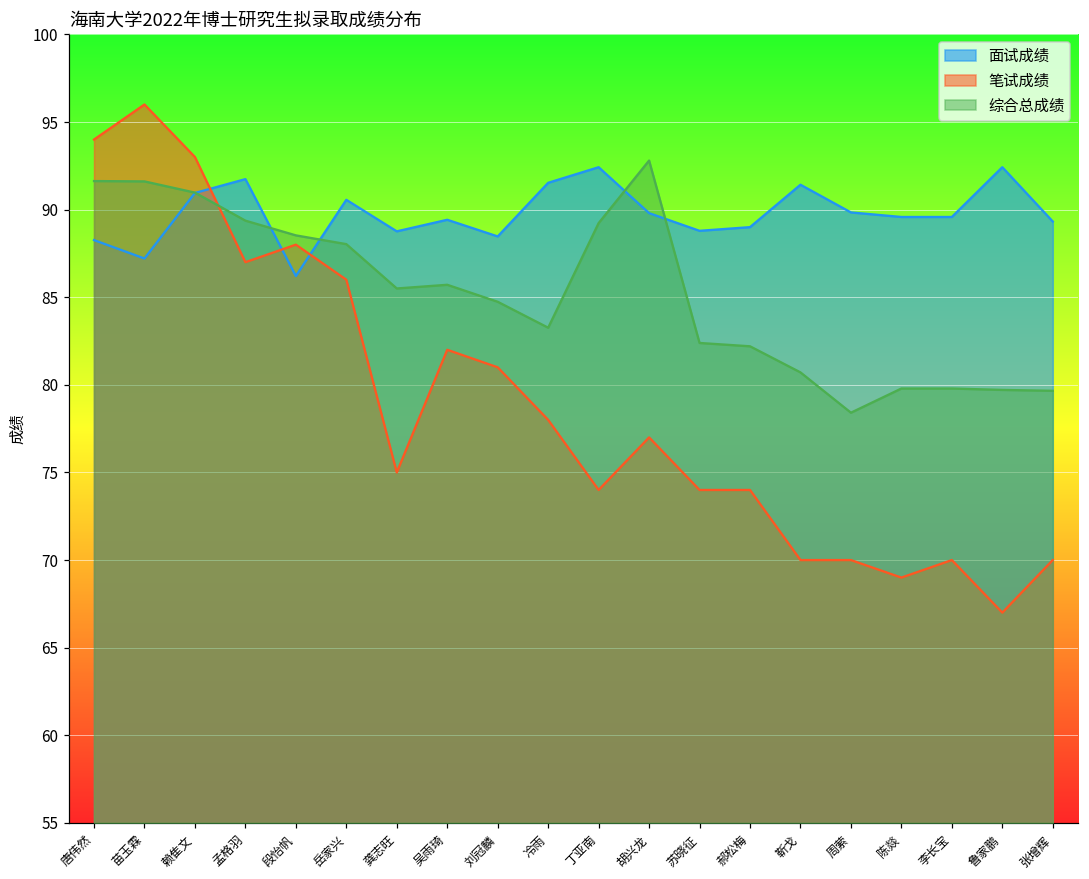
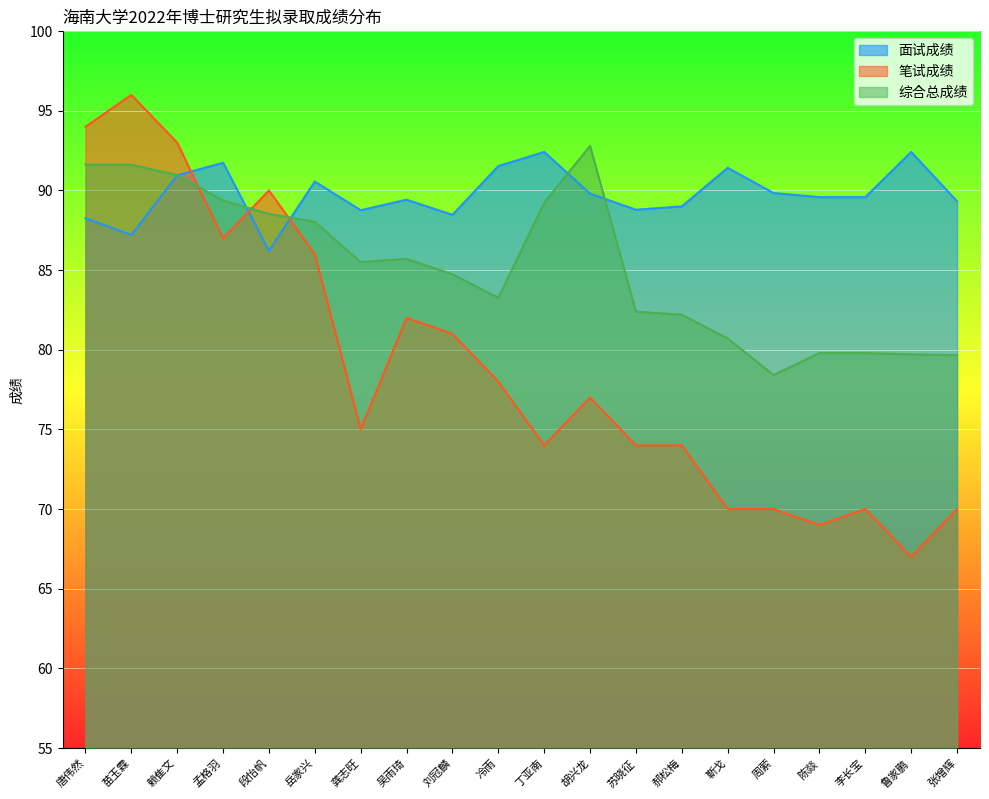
笔试成绩, 段怡帆: 88 -> 90
